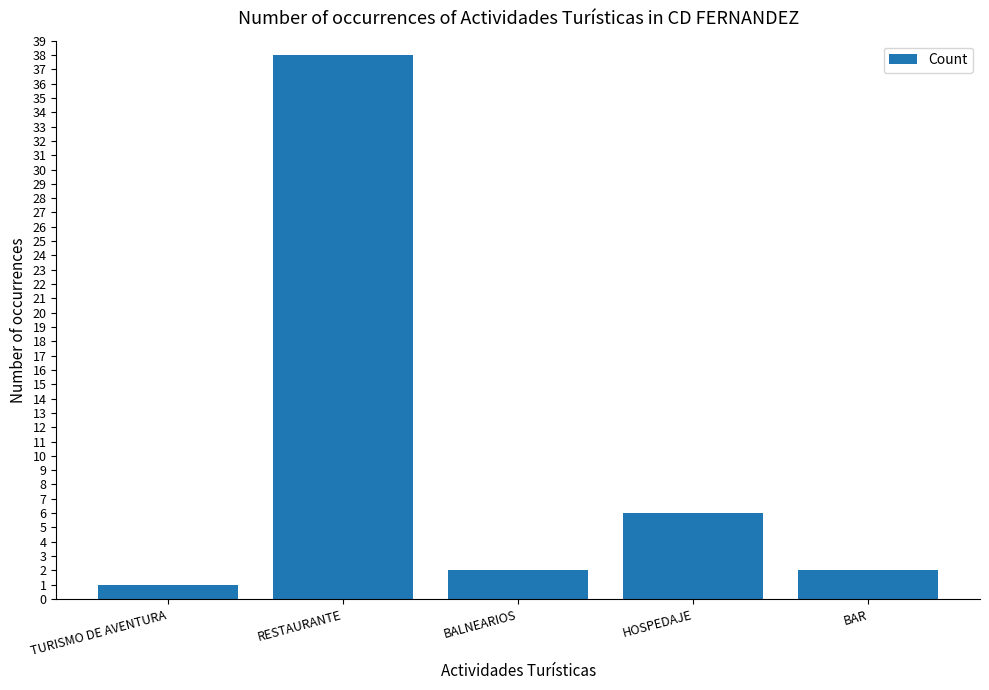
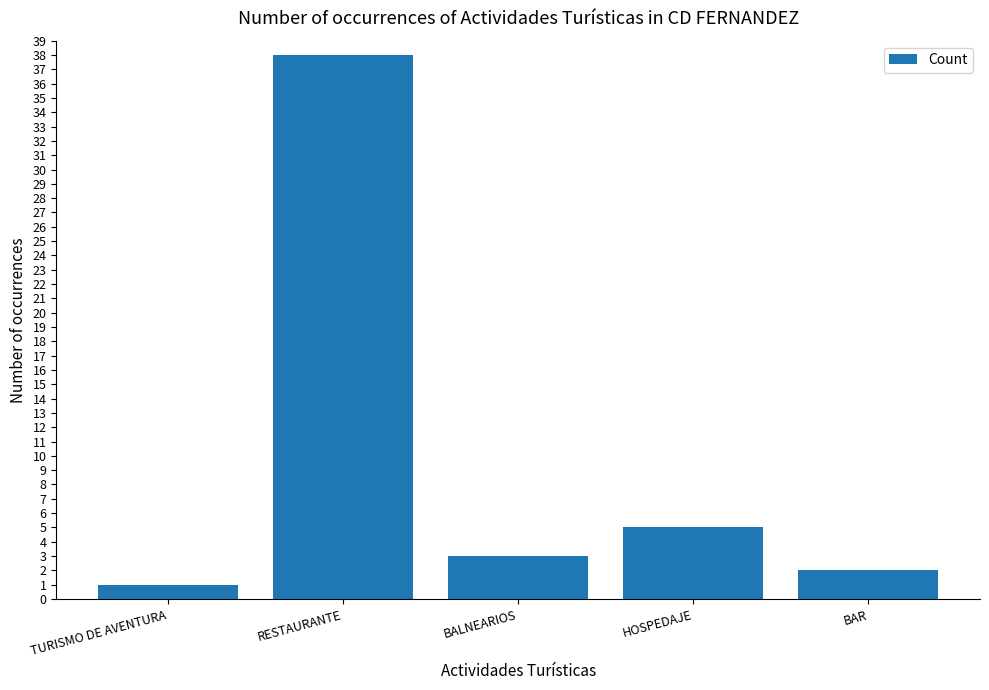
BALNEARIOS: 2 -> 3
HOSPEDAJE: 6 -> 5
